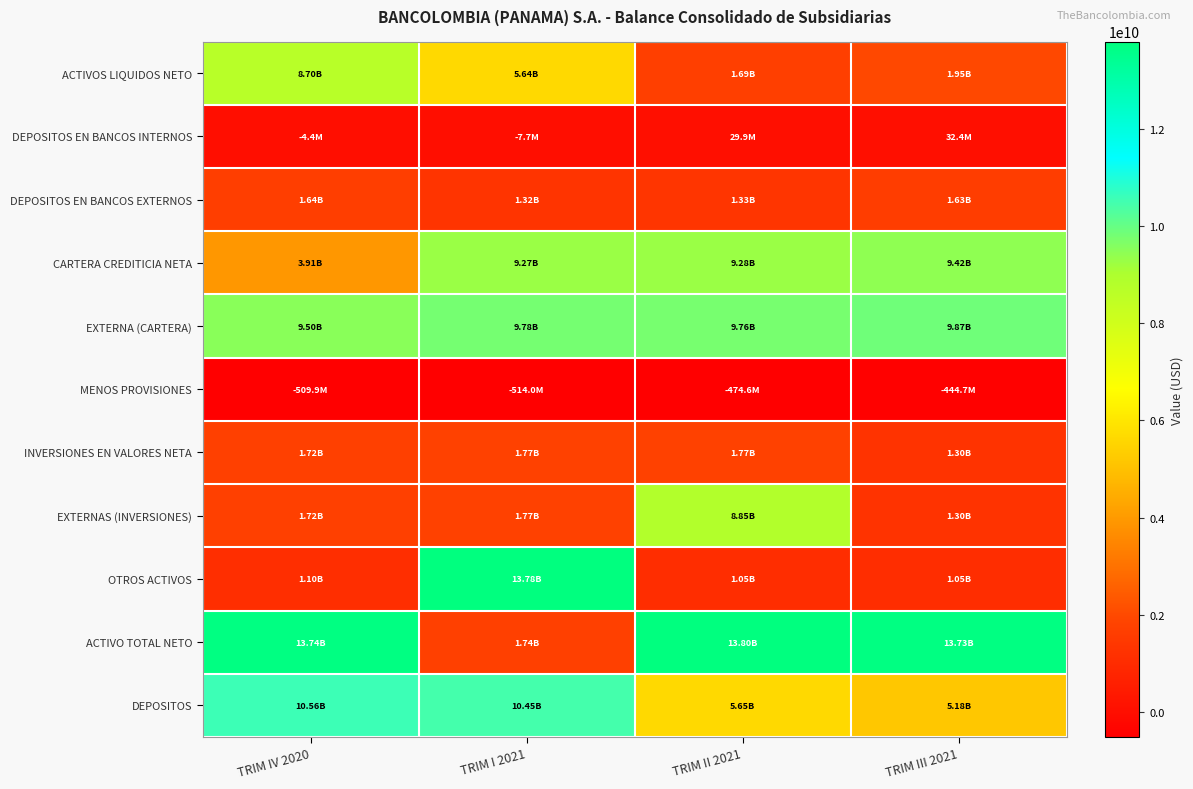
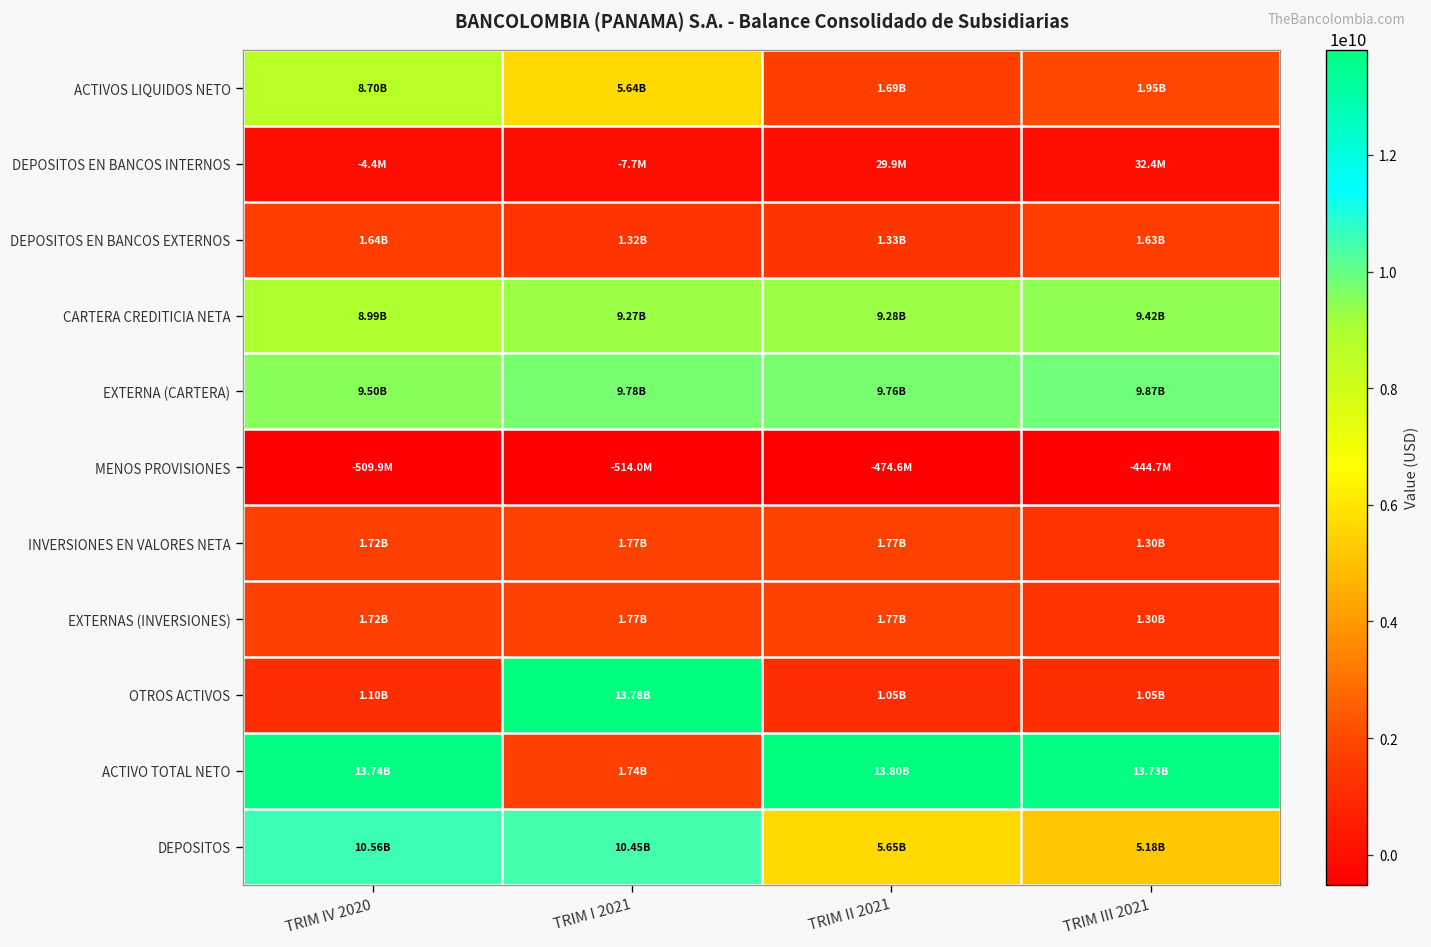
CARTERA CREDITICIA NETA, TRIM IV 2020: 3.91B -> 8.99B
EXTERNAS (INVERSIONES), TRIM II 2021: 8.85B -> 1.77B
